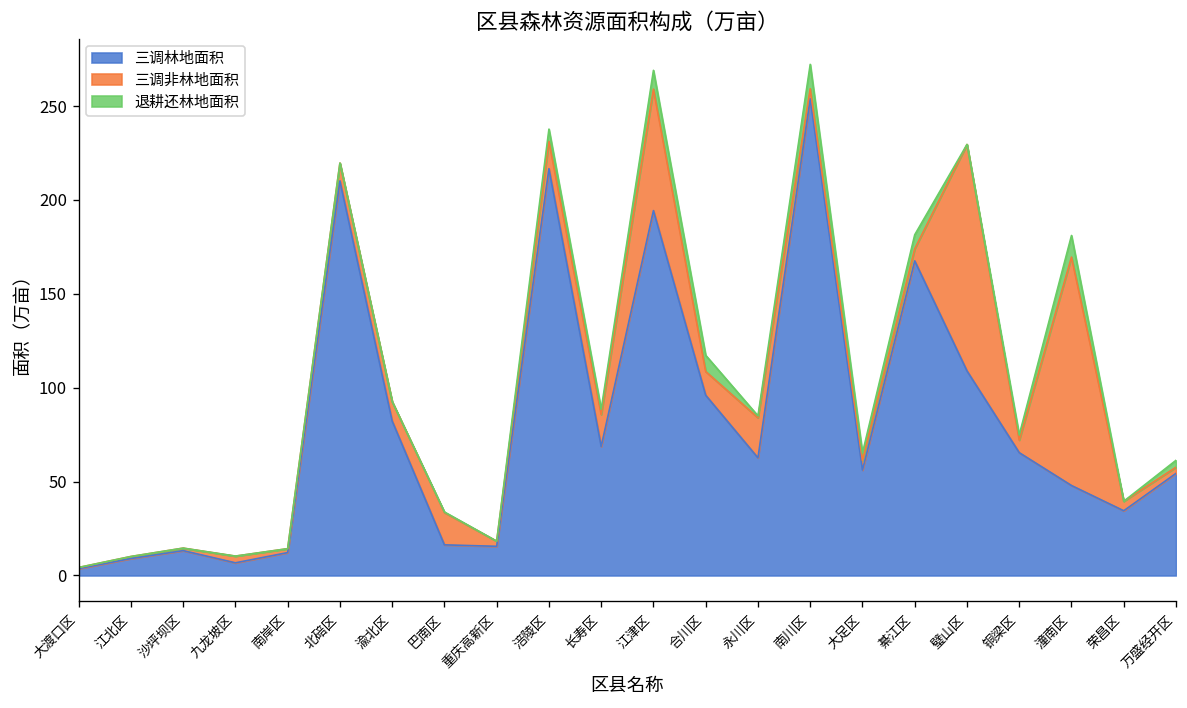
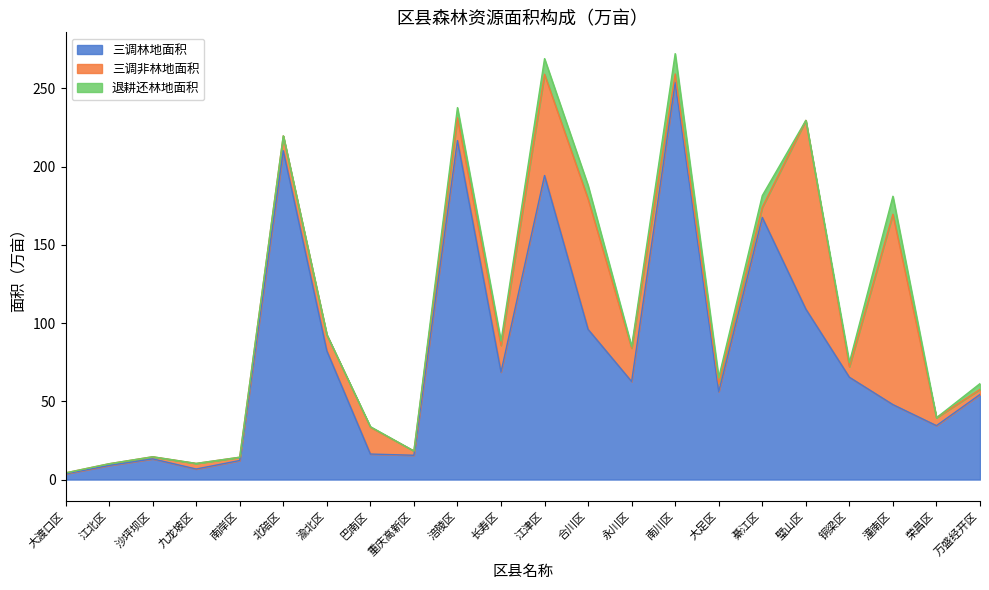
三调非林地面积, 合川区: 13 -> 83
